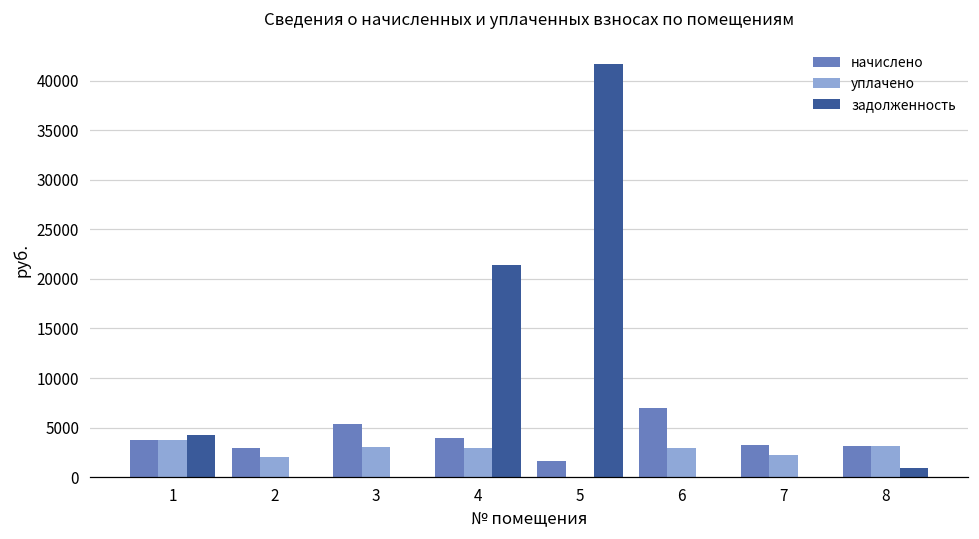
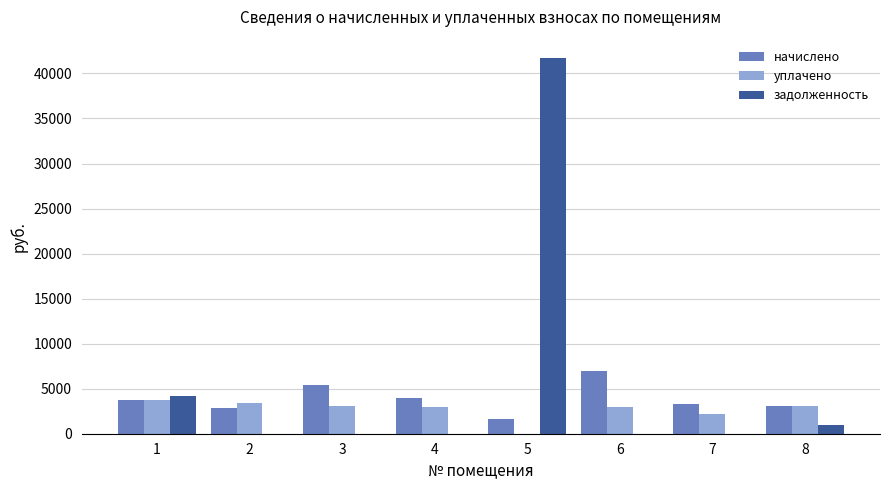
уплачено, 2: 2000 -> 3000
задолженность, 4: 21000 -> 0
